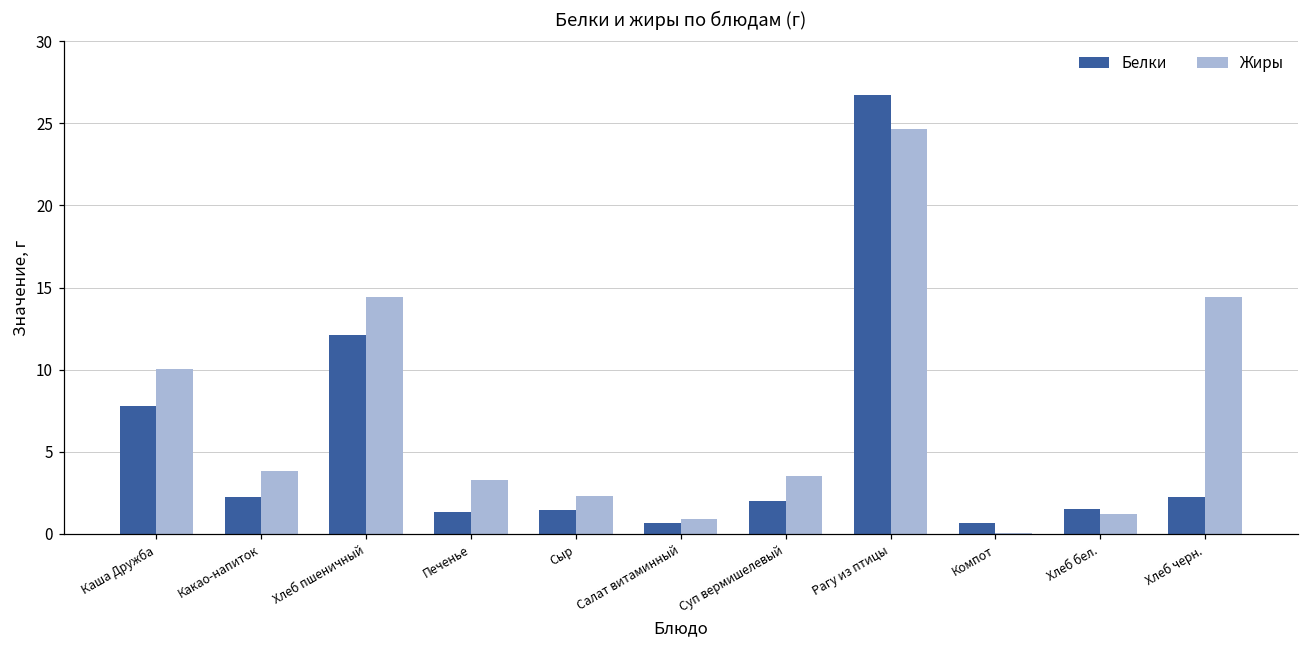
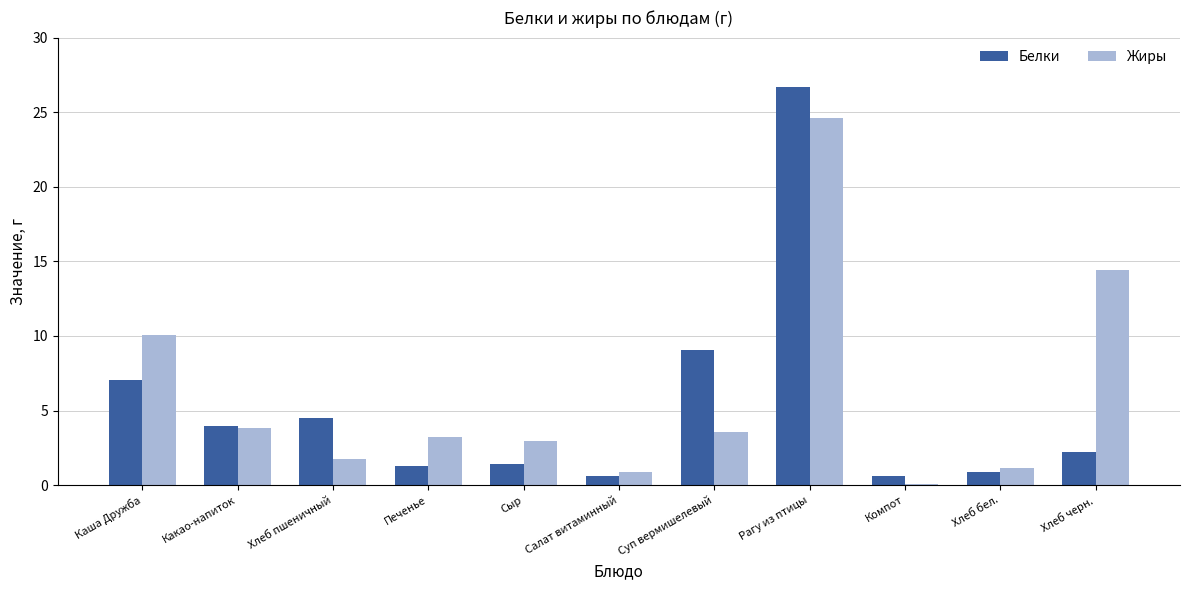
Белки, Каша Дружба: 7.8 -> 7.1
Белки, Какао-напиток: 2.2 -> 4.0
Белки, Хлеб пшеничный: 12.1 -> 4.5
Жиры, Хлеб пшеничный: 14.4 -> 1.7
Жиры, Сыр: 2.3 -> 3.0
Белки, Суп вермишелевый: 2.0 -> 9.1
Белки, Хлеб бел.: 1.5 -> 0.9
